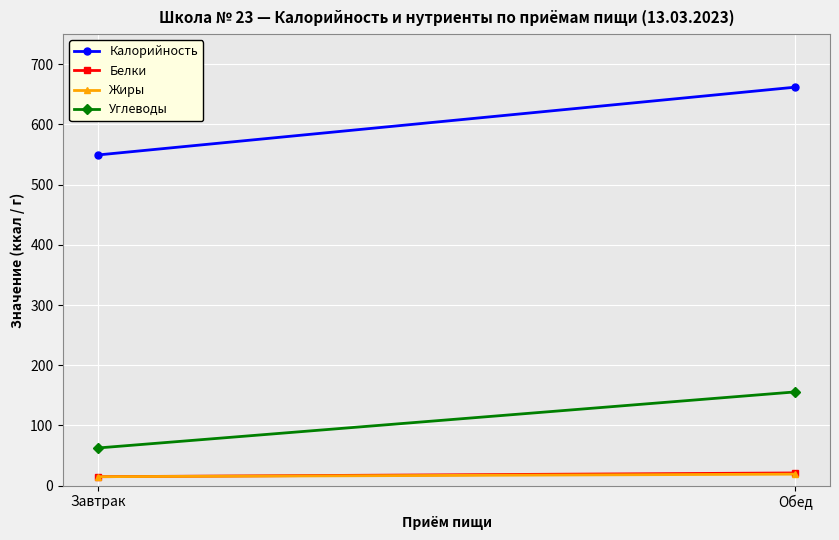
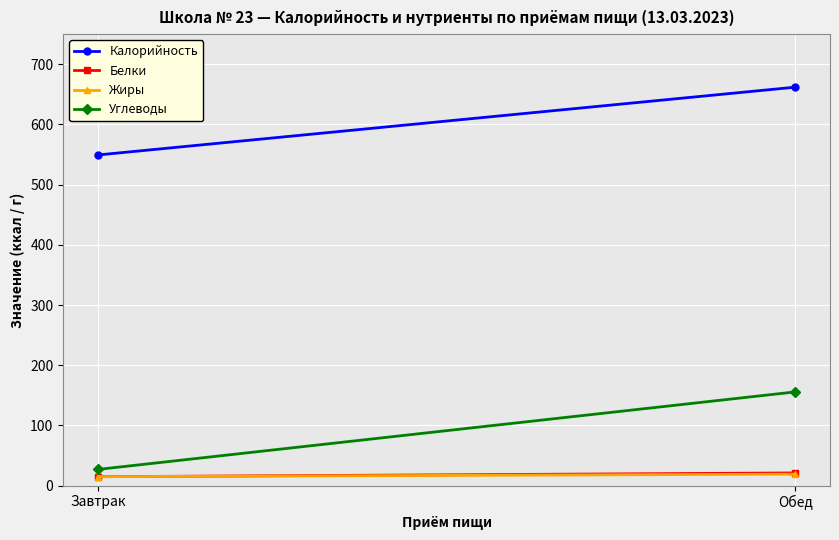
Углеводы, Завтрак: 60 -> 30
